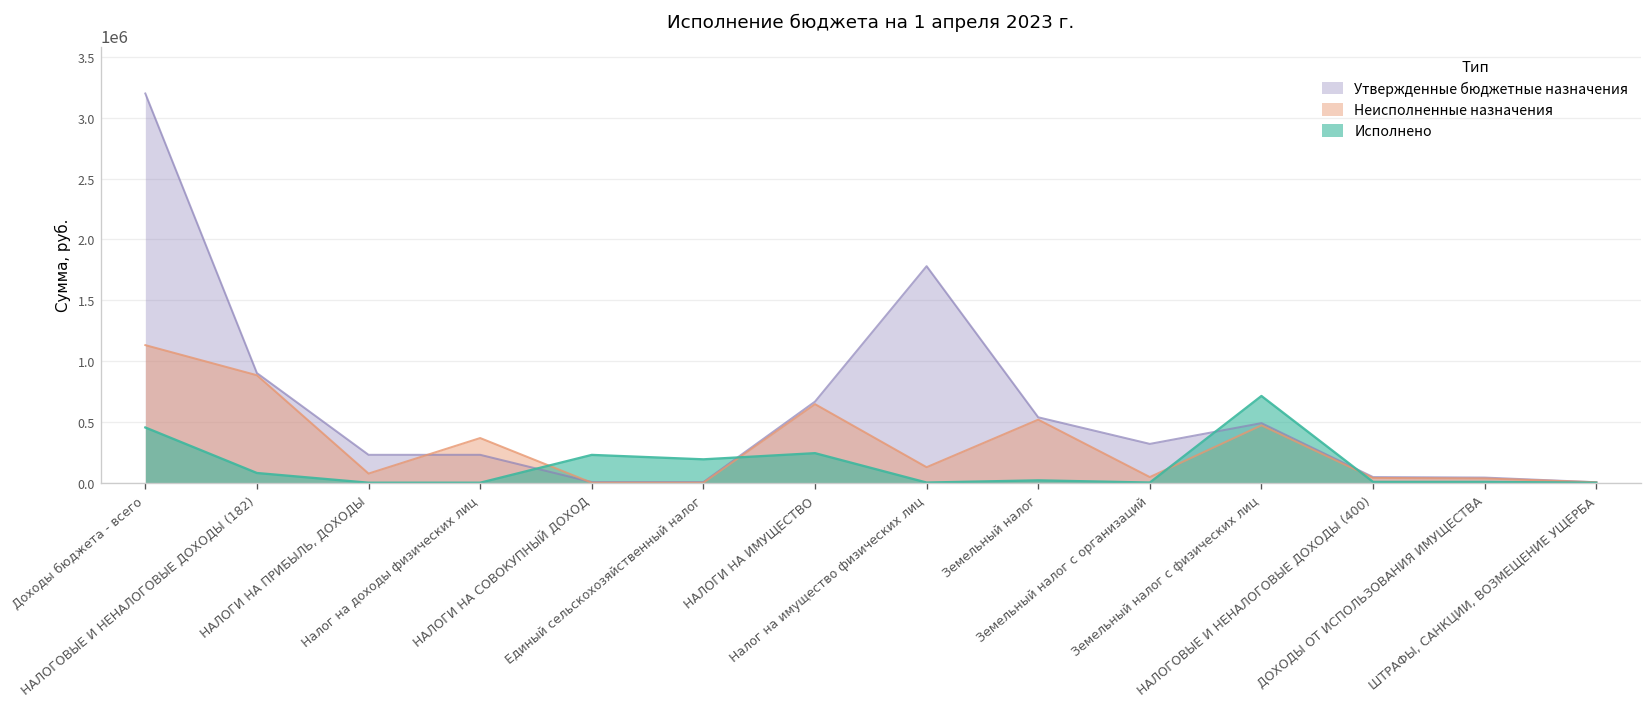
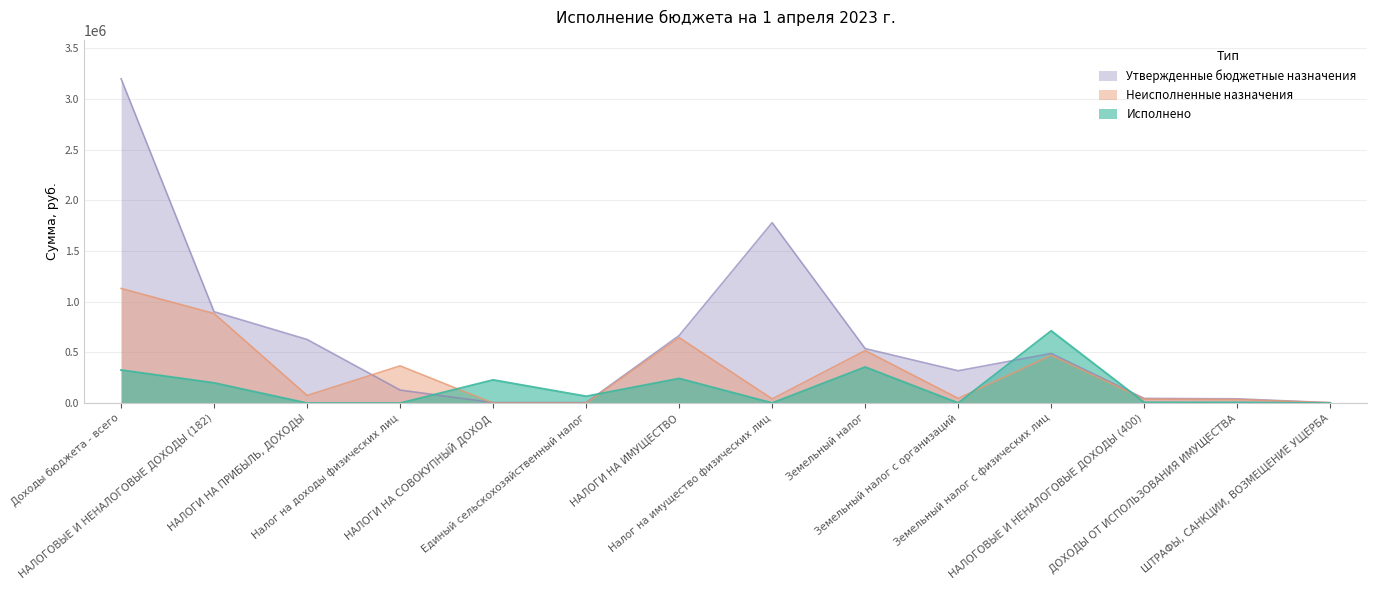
Исполнено, Доходы бюджета - всего: 450000 -> 330000
Исполнено, НАЛОГОВЫЕ И НЕНАЛОГОВЫЕ ДОХОДЫ (182): 80000 -> 200000
Утвержденные бюджетные назначения, НАЛОГИ НА ПРИБЫЛЬ, ДОХОДЫ: 230000 -> 630000
Утвержденные бюджетные назначения, Налог на доходы физических лиц: 230000 -> 130000
Исполнено, Единый сельскохозяйственный налог: 190000 -> 70000
Неисполненные назначения, Налог на имущество физических лиц: 130000 -> 40000
Исполнено, Земельный налог: 20000 -> 360000
